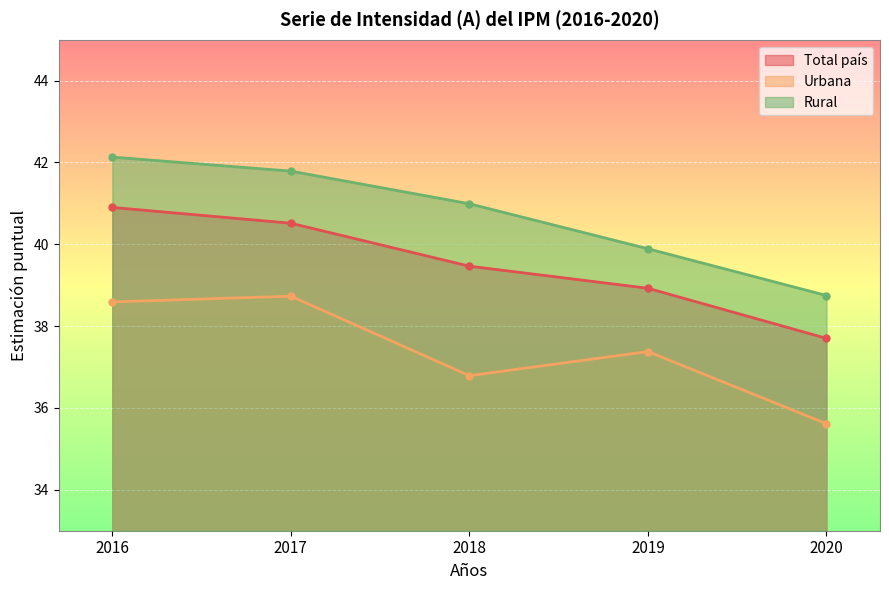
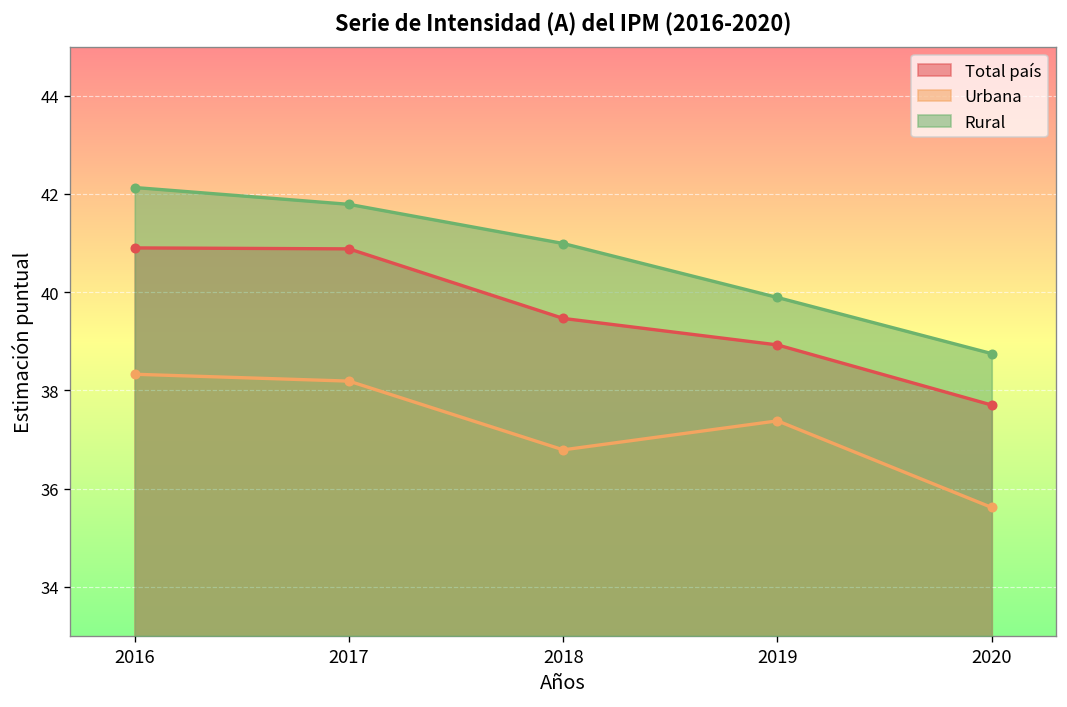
Urbana, 2016: 38.6 -> 38.3
Total país, 2017: 40.5 -> 40.9
Urbana, 2017: 38.7 -> 38.2
